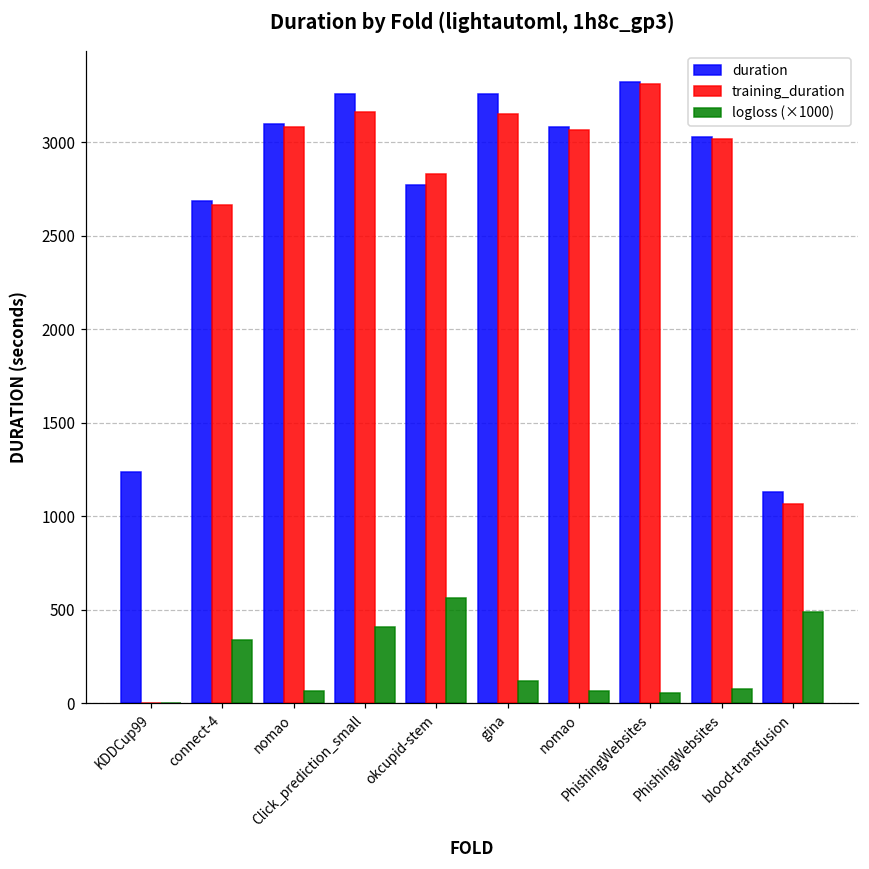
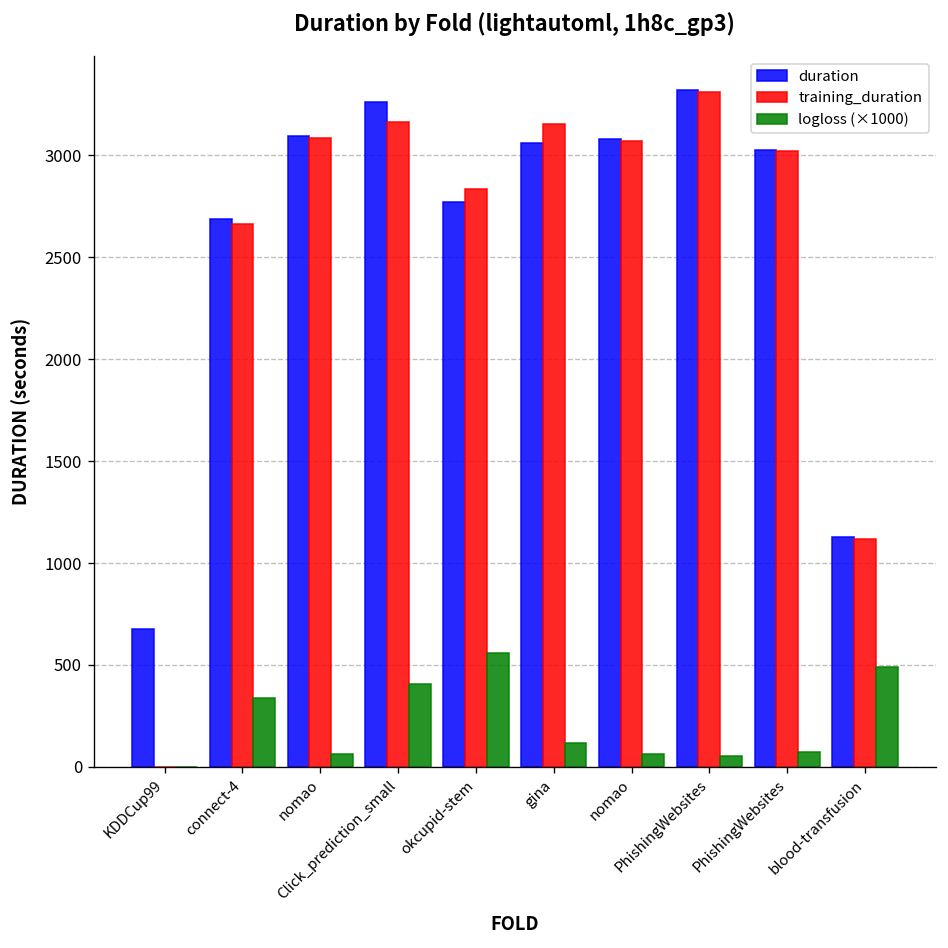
duration, KDDCup99: 1230 -> 670
duration, gina: 3260 -> 3060
training_duration, blood-transfusion: 1060 -> 1120
